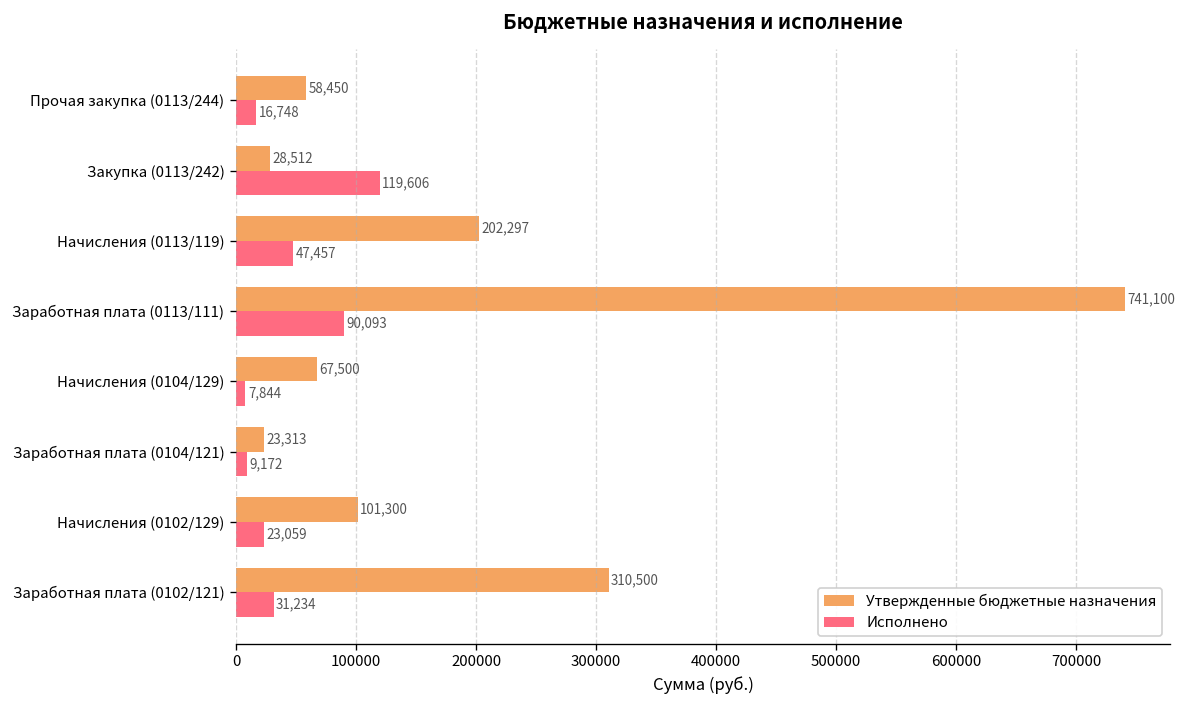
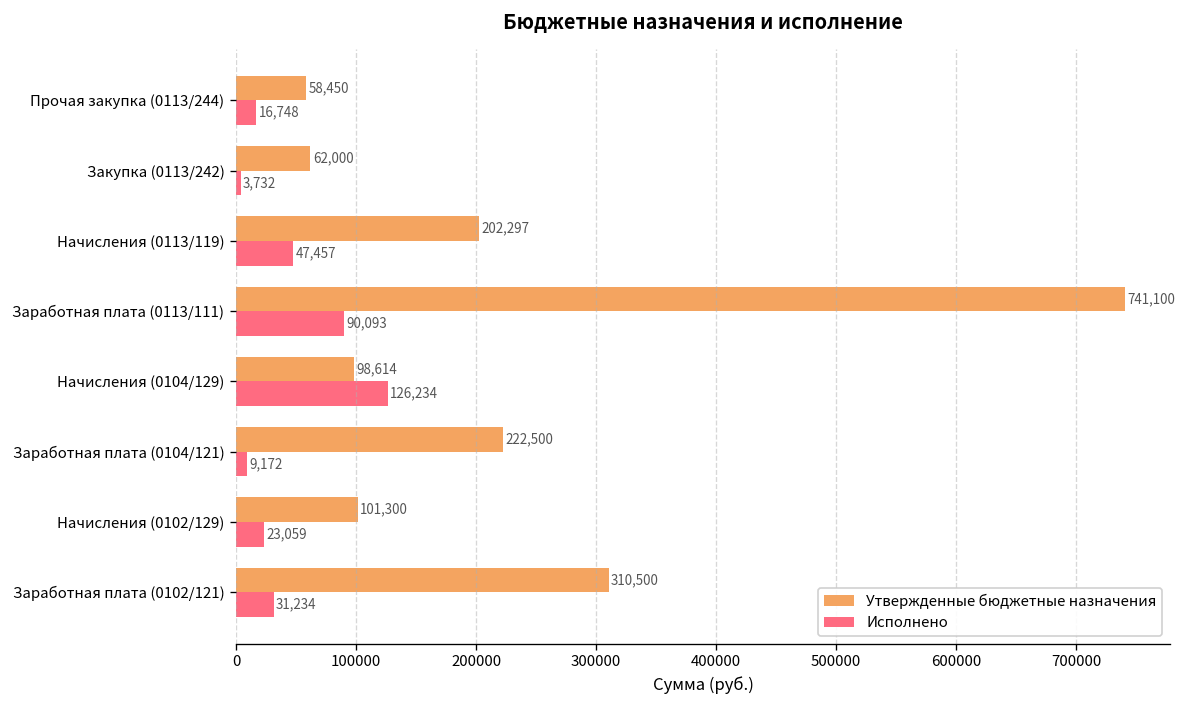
Утвержденные бюджетные назначения, Закупка (0113/242): 28,512 -> 62,000
Исполнено, Закупка (0113/242): 119,606 -> 3,732
Утвержденные бюджетные назначения, Начисления (0104/129): 67,500 -> 98,614
Исполнено, Начисления (0104/129): 7,844 -> 126,234
Утвержденные бюджетные назначения, Заработная плата (0104/121): 23,313 -> 222,500
